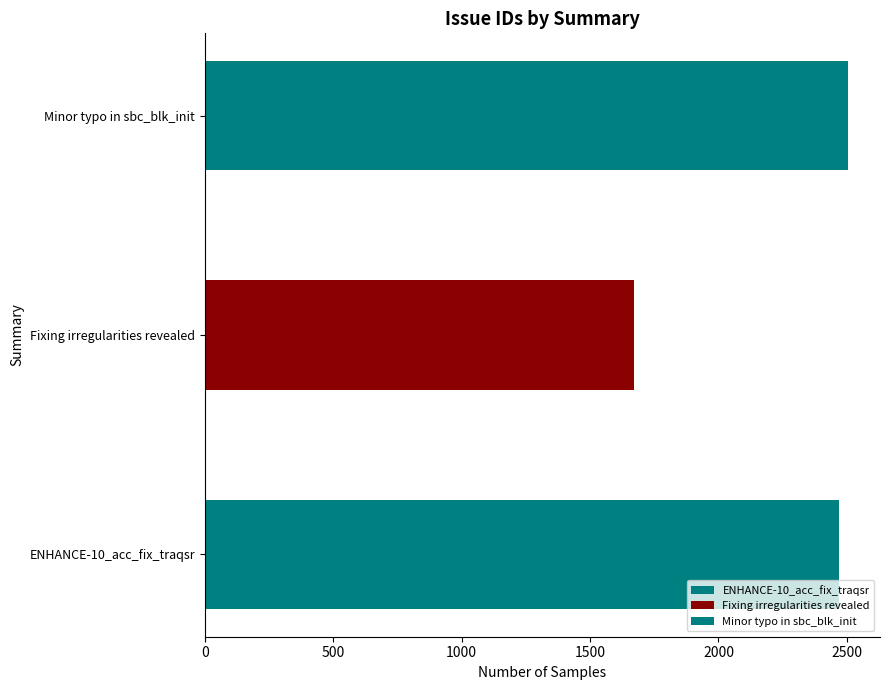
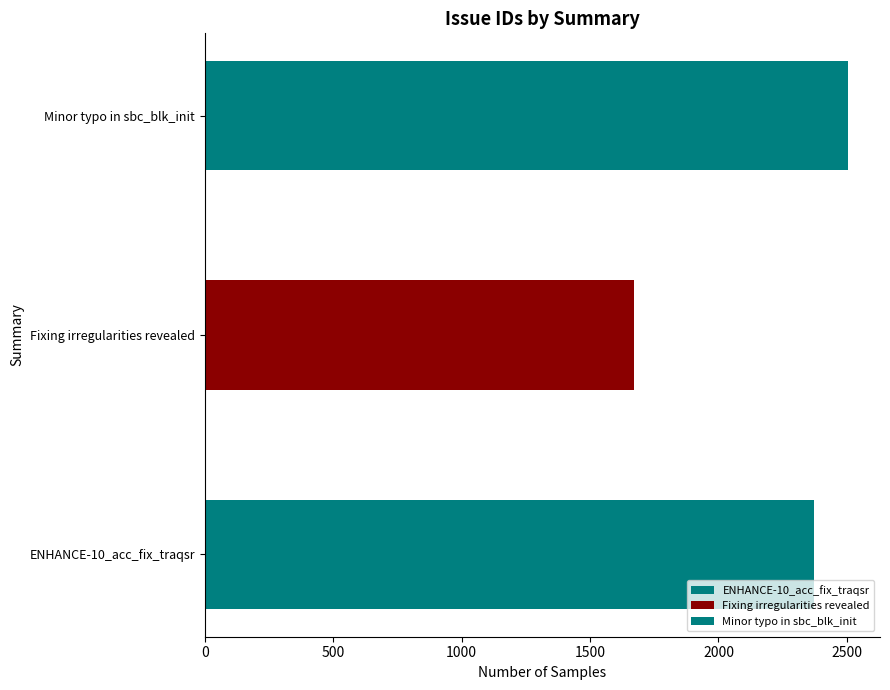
ENHANCE-10_acc_fix_traqsr: 2470 -> 2370
